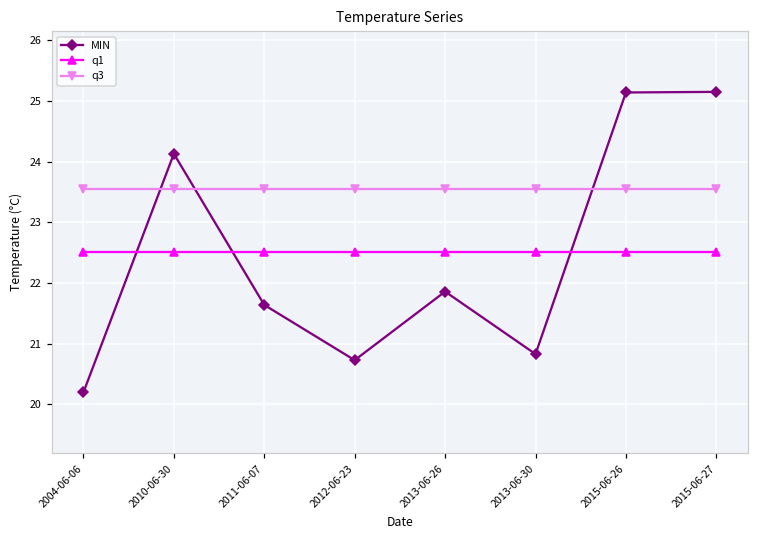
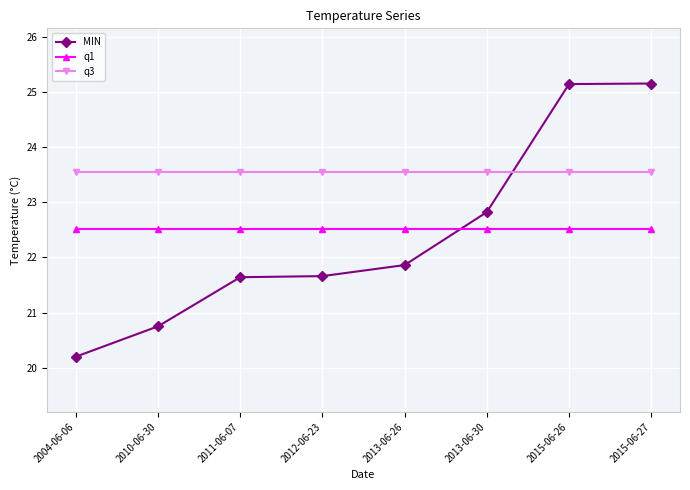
MIN, 2010-06-30: 24.1 -> 20.8
MIN, 2012-06-23: 20.7 -> 21.7
MIN, 2013-06-30: 20.8 -> 22.8
